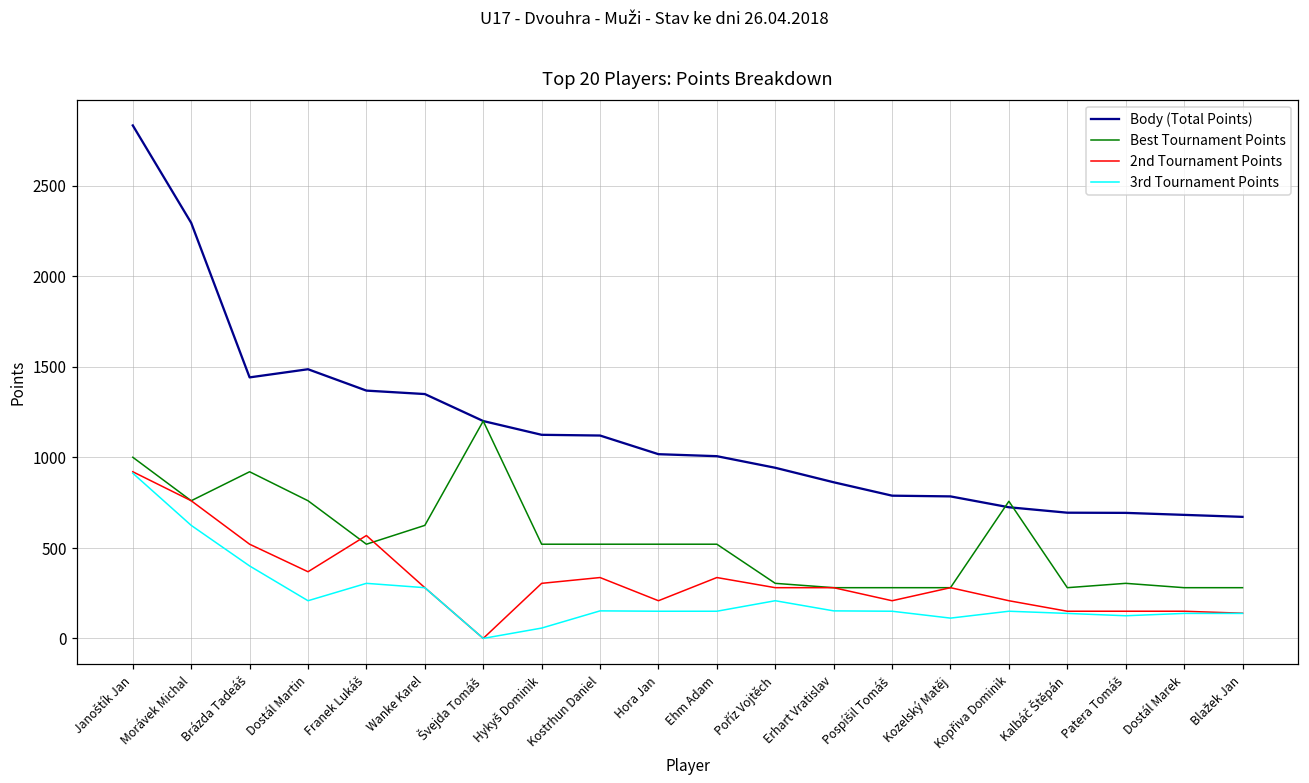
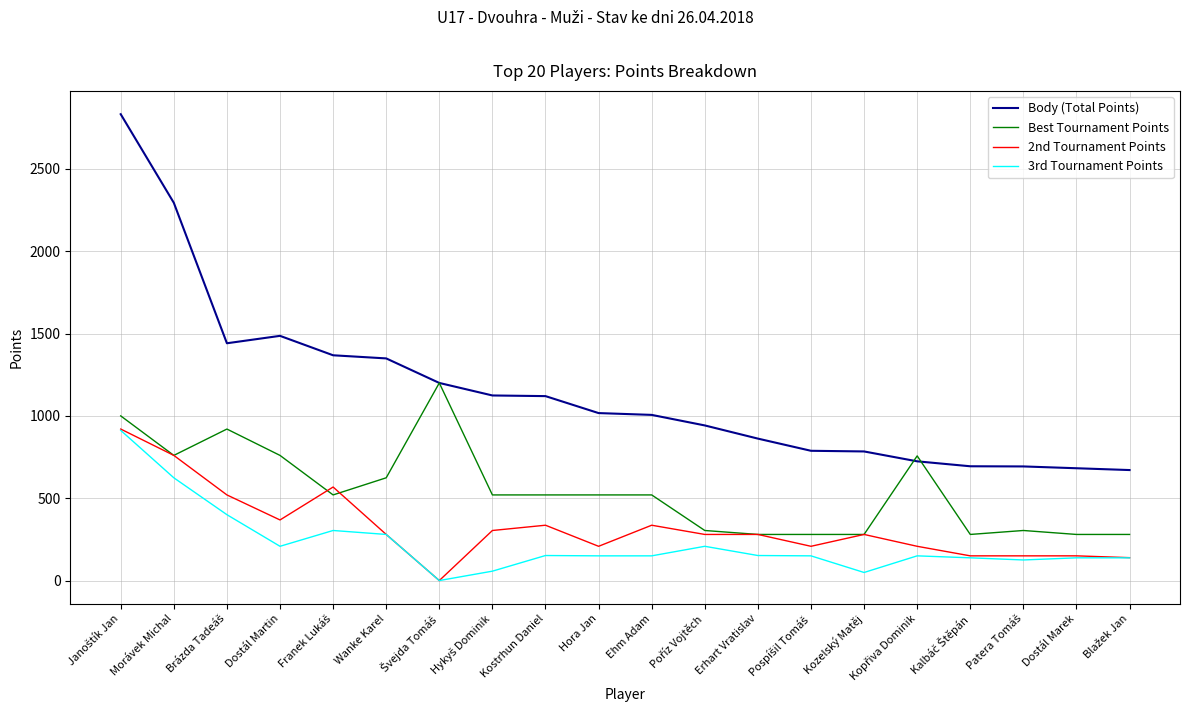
3rd Tournament Points, Kozelský Matěj: 110 -> 50
